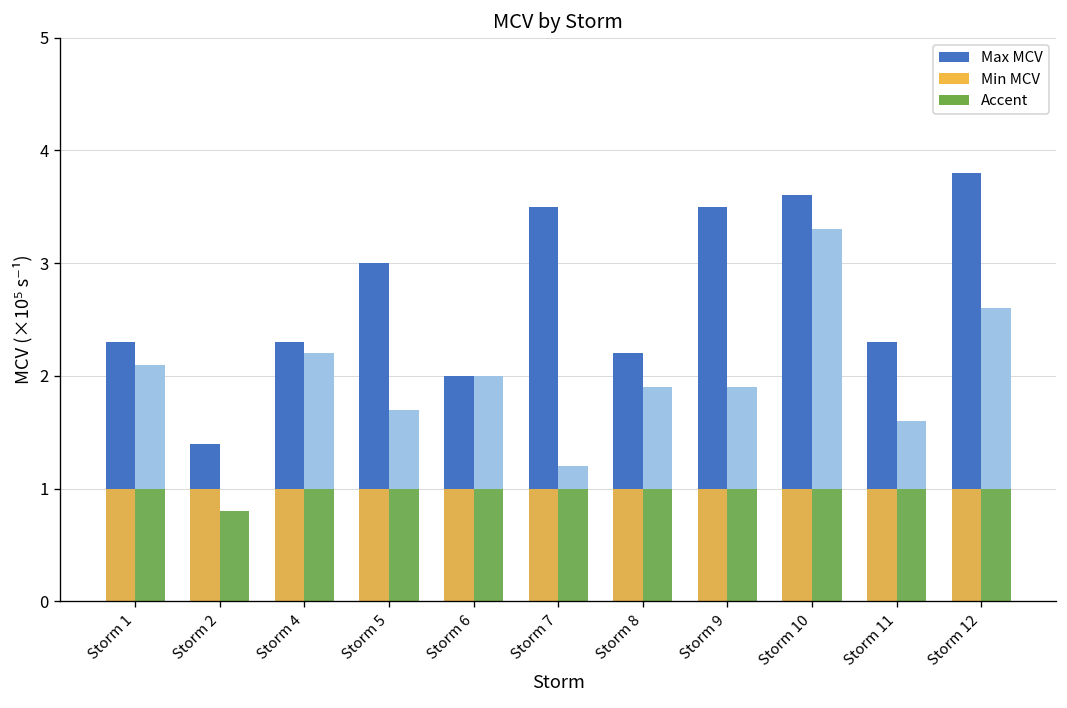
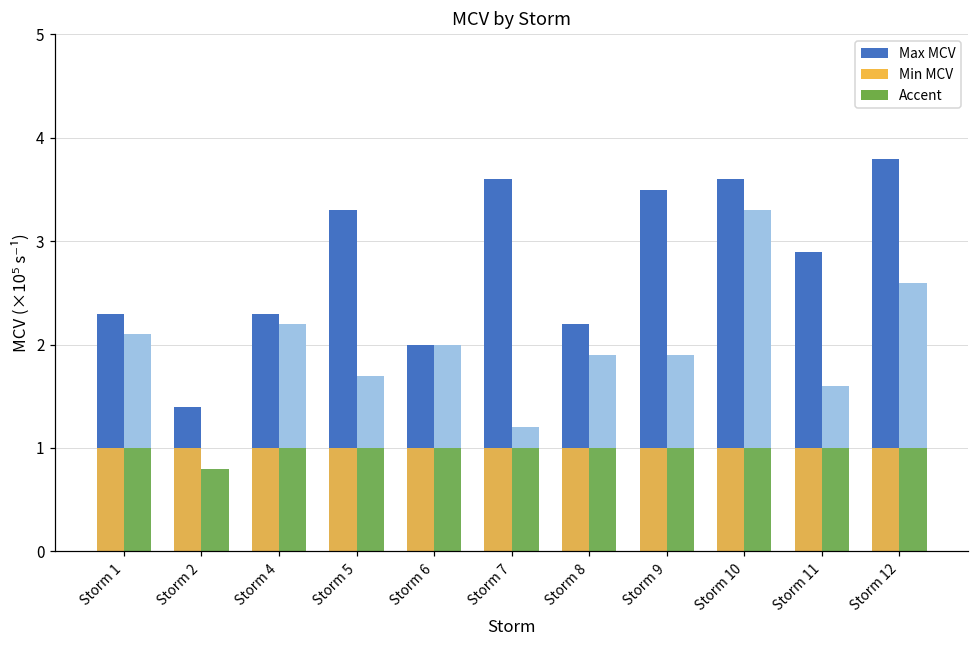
Max MCV, Storm 5: 3.0 -> 3.3
Max MCV, Storm 7: 3.5 -> 3.6
Max MCV, Storm 11: 2.3 -> 2.9
